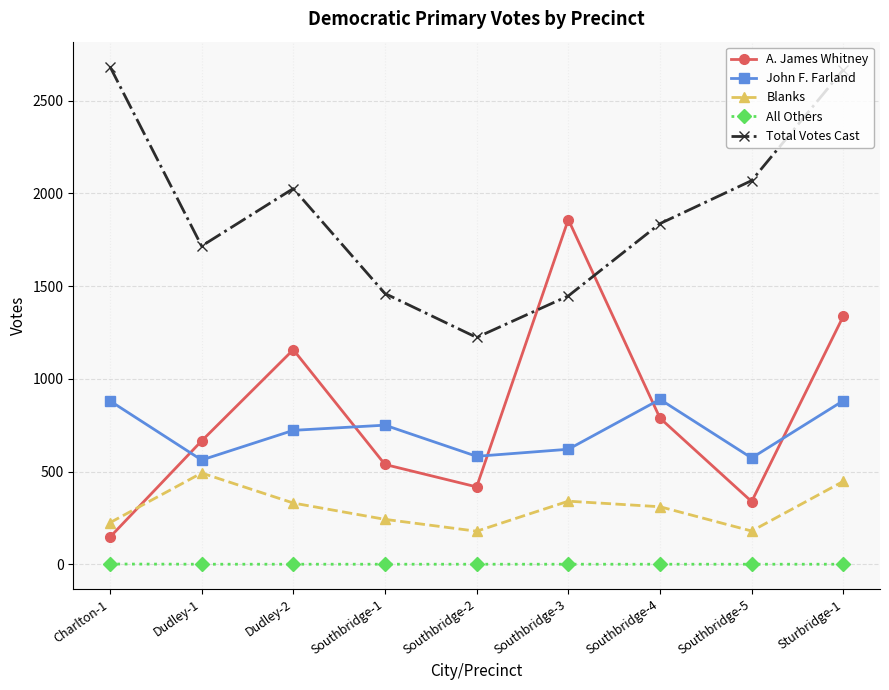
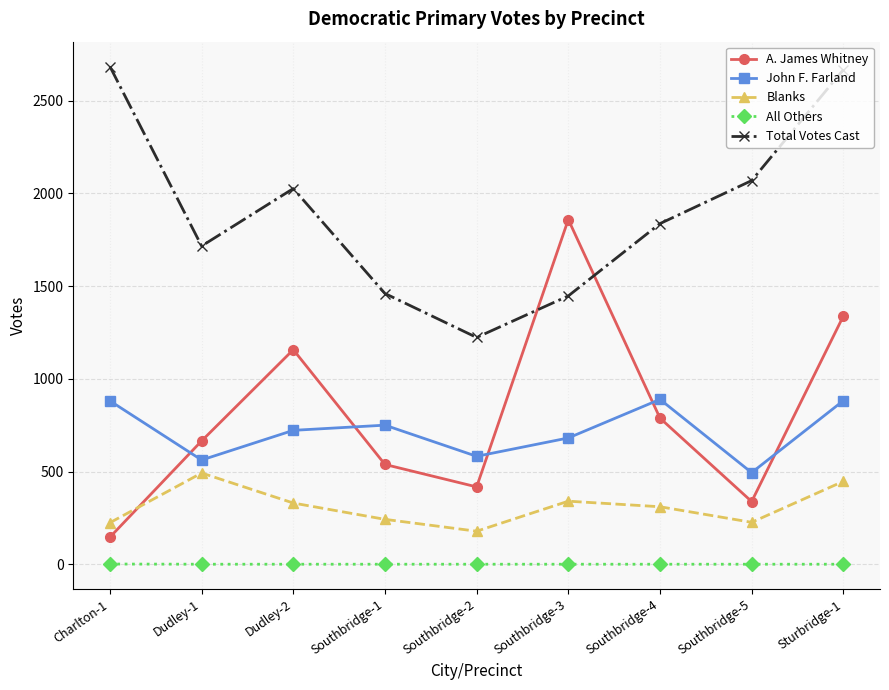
John F. Farland, Southbridge-3: 620 -> 680
John F. Farland, Southbridge-5: 570 -> 490
Blanks, Southbridge-5: 180 -> 230
